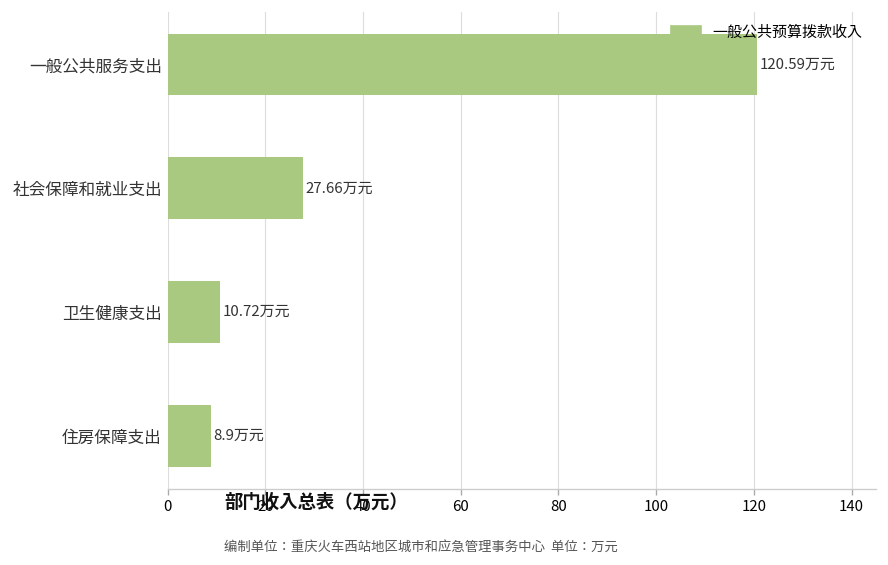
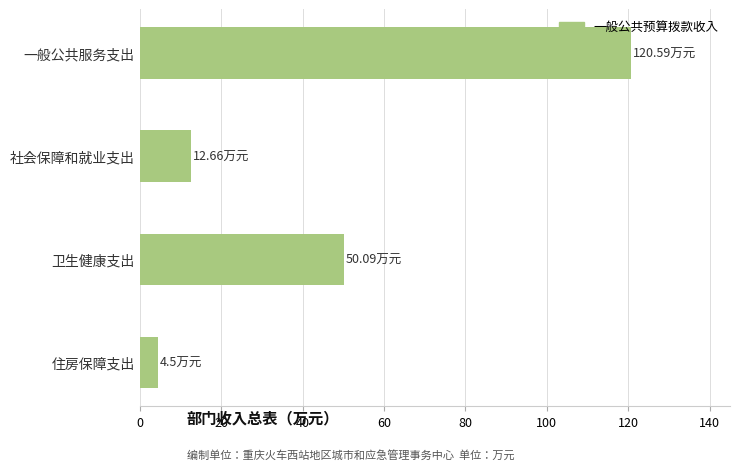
社会保障和就业支出: 27.66 -> 12.66
卫生健康支出: 10.72 -> 50.09
住房保障支出: 8.9 -> 4.5
